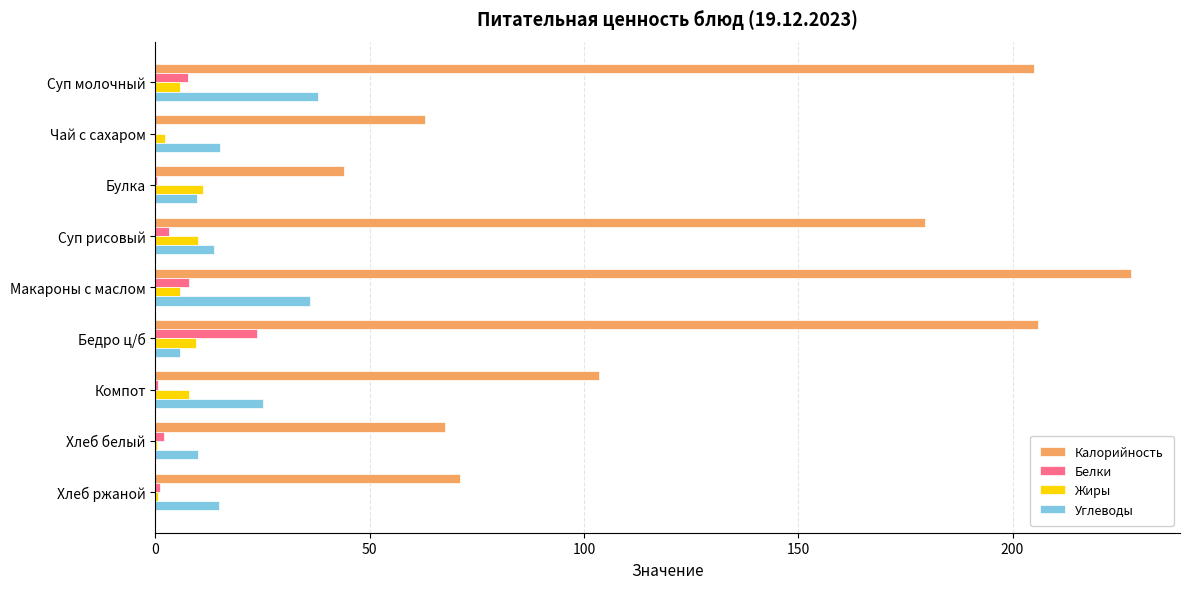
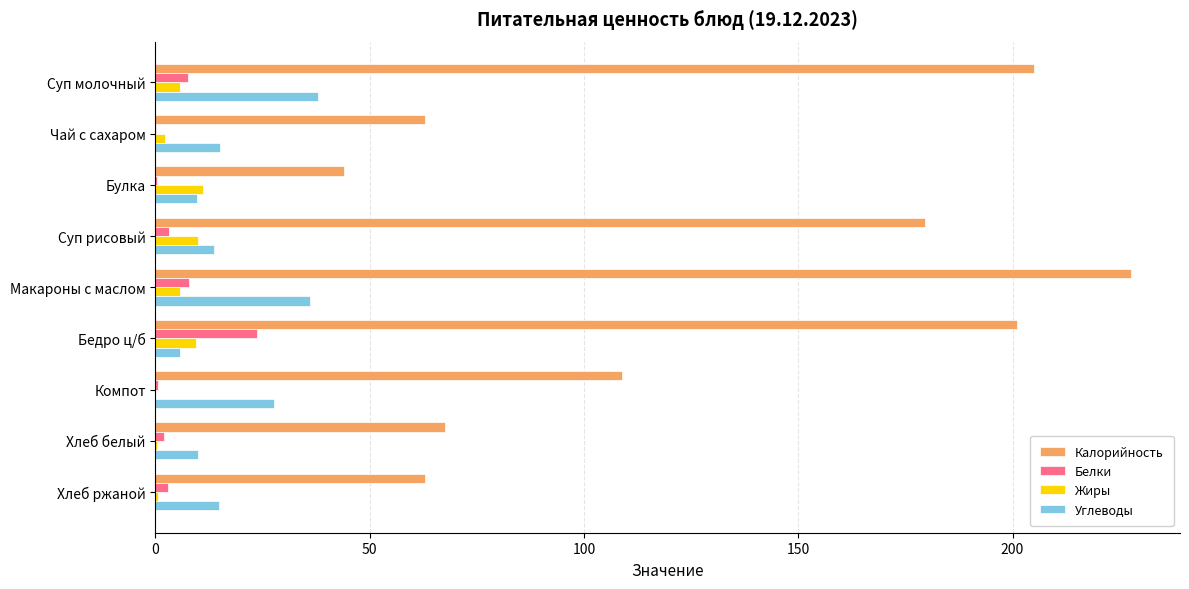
Калорийность, Бедро ц/б: 206 -> 201
Калорийность, Компот: 104 -> 109
Жиры, Компот: 8 -> 0
Углеводы, Компот: 25 -> 28
Калорийность, Хлеб ржаной: 71 -> 63
Белки, Хлеб ржаной: 1 -> 3
